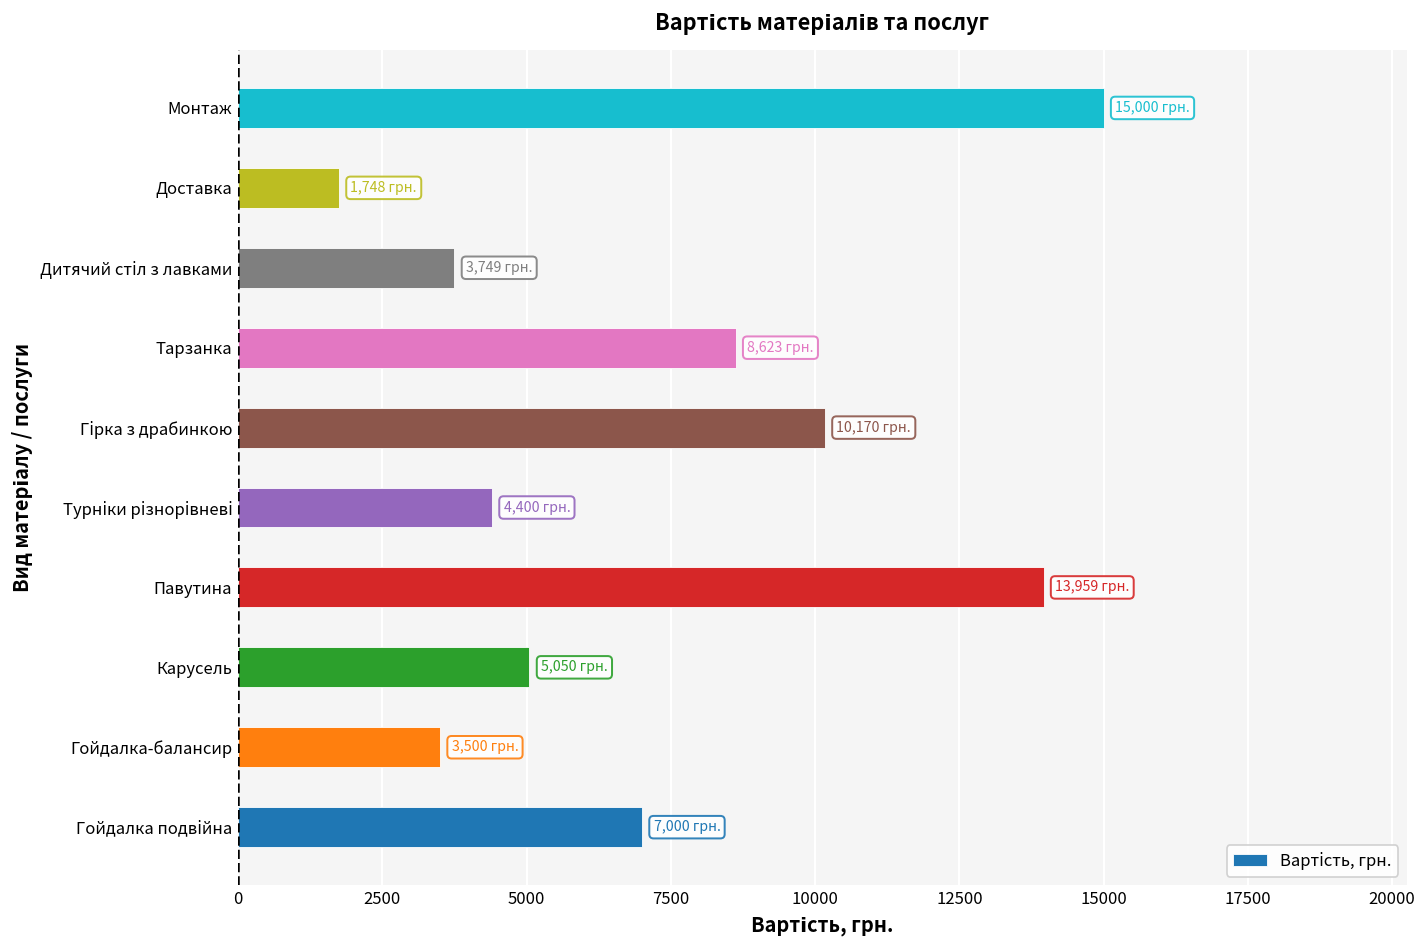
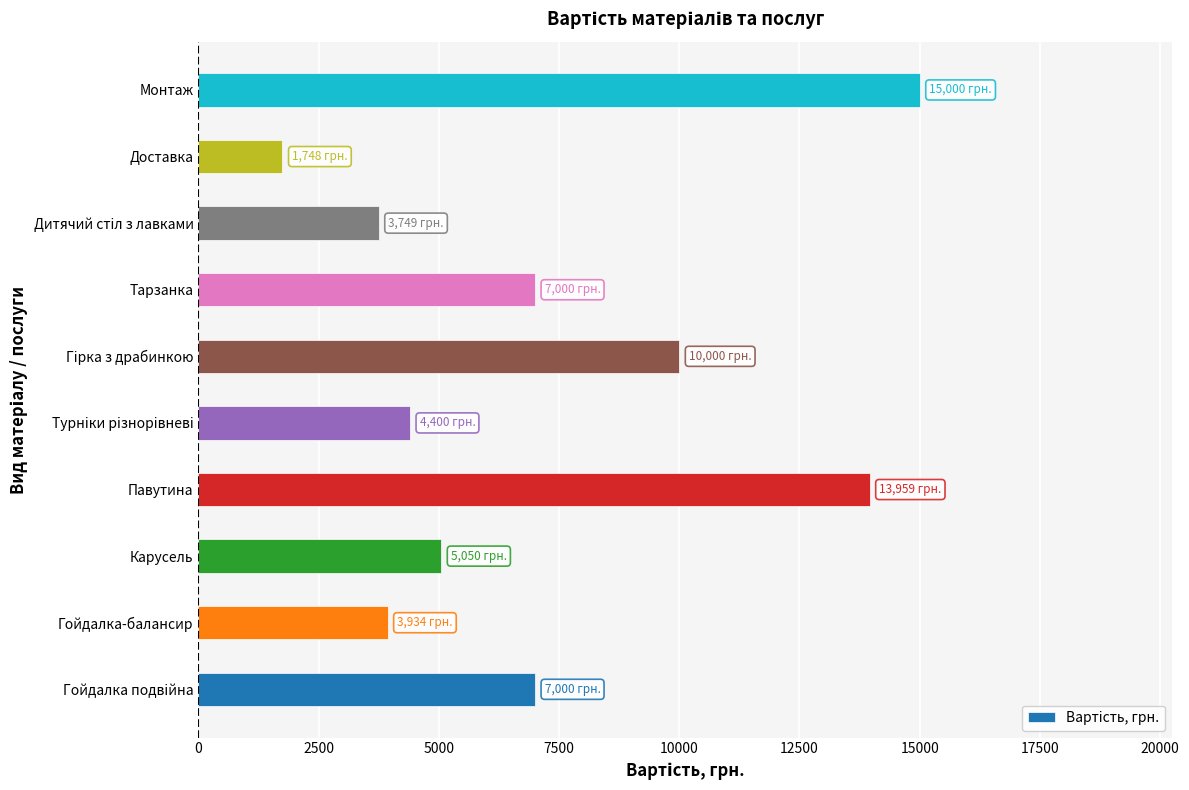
Тарзанка: 8,623 -> 7,000
Гірка з драбинкою: 10,170 -> 10,000
Гойдалка-балансир: 3,500 -> 3,934
